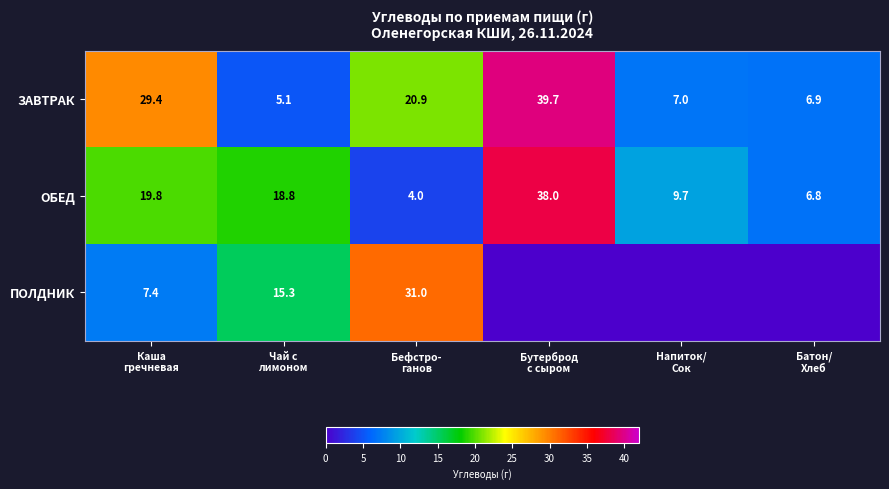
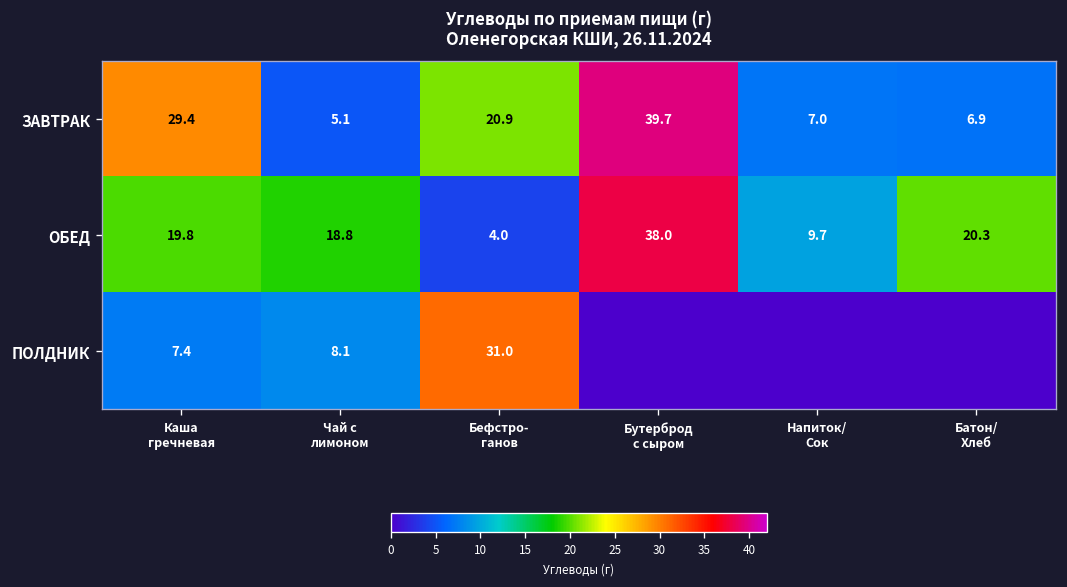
ОБЕД, Батон/ Хлеб: 6.8 -> 20.3
ПОЛДНИК, Чай с лимоном: 15.3 -> 8.1
